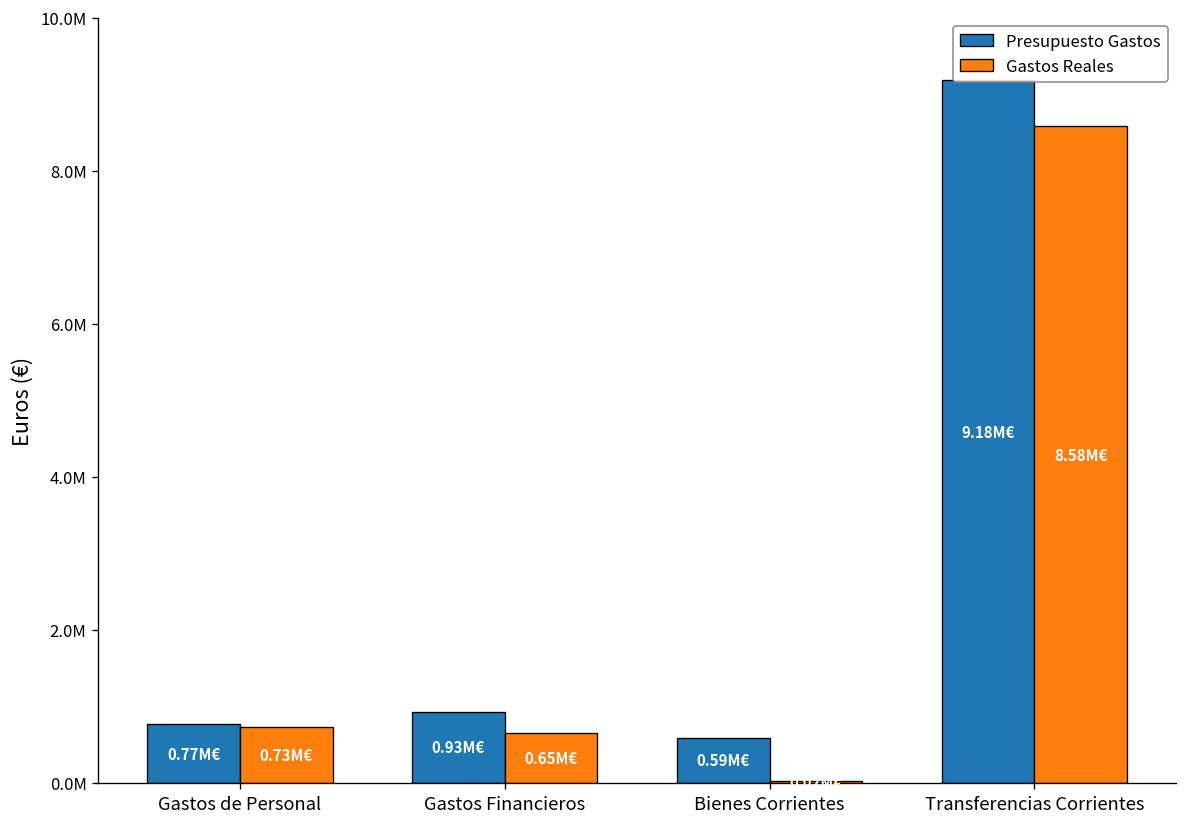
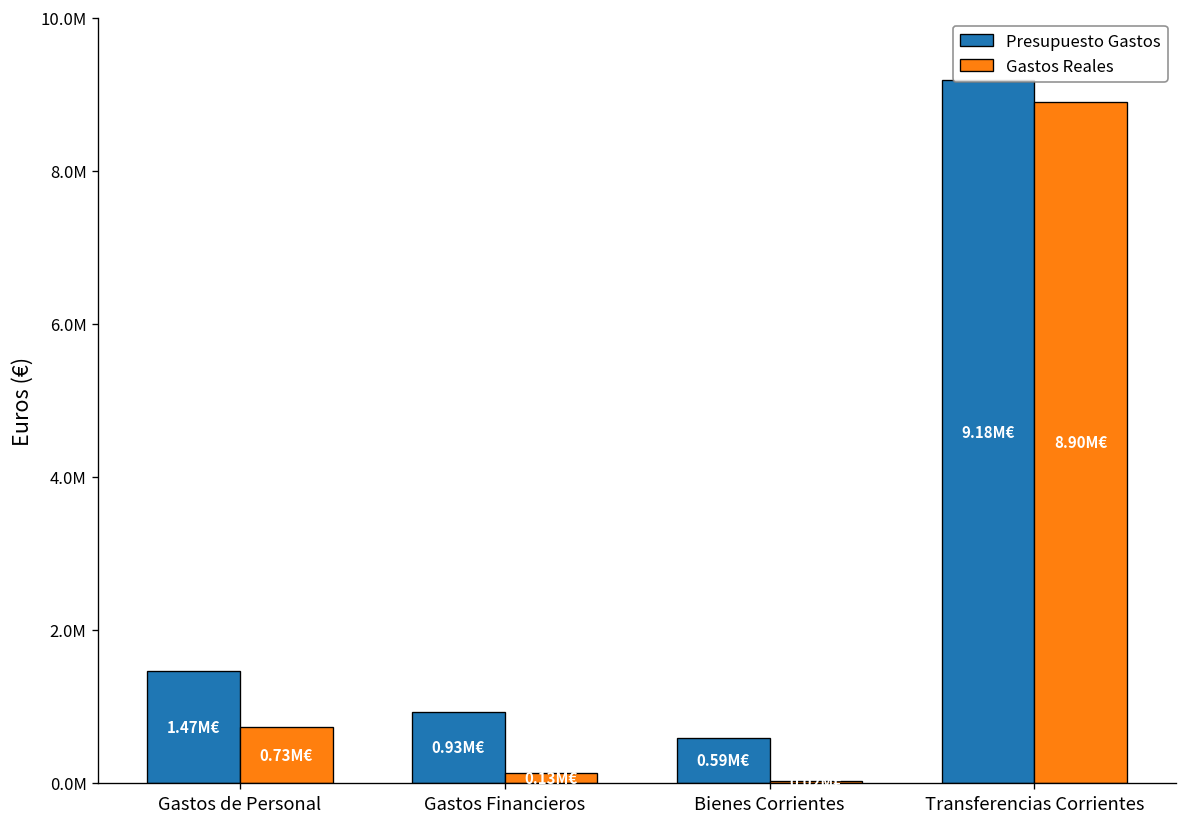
Presupuesto Gastos, Gastos de Personal: 0.77M€ -> 1.47M€
Gastos Reales, Gastos Financieros: 0.65M€ -> 0.13M€
Gastos Reales, Transferencias Corrientes: 8.58M€ -> 8.90M€
